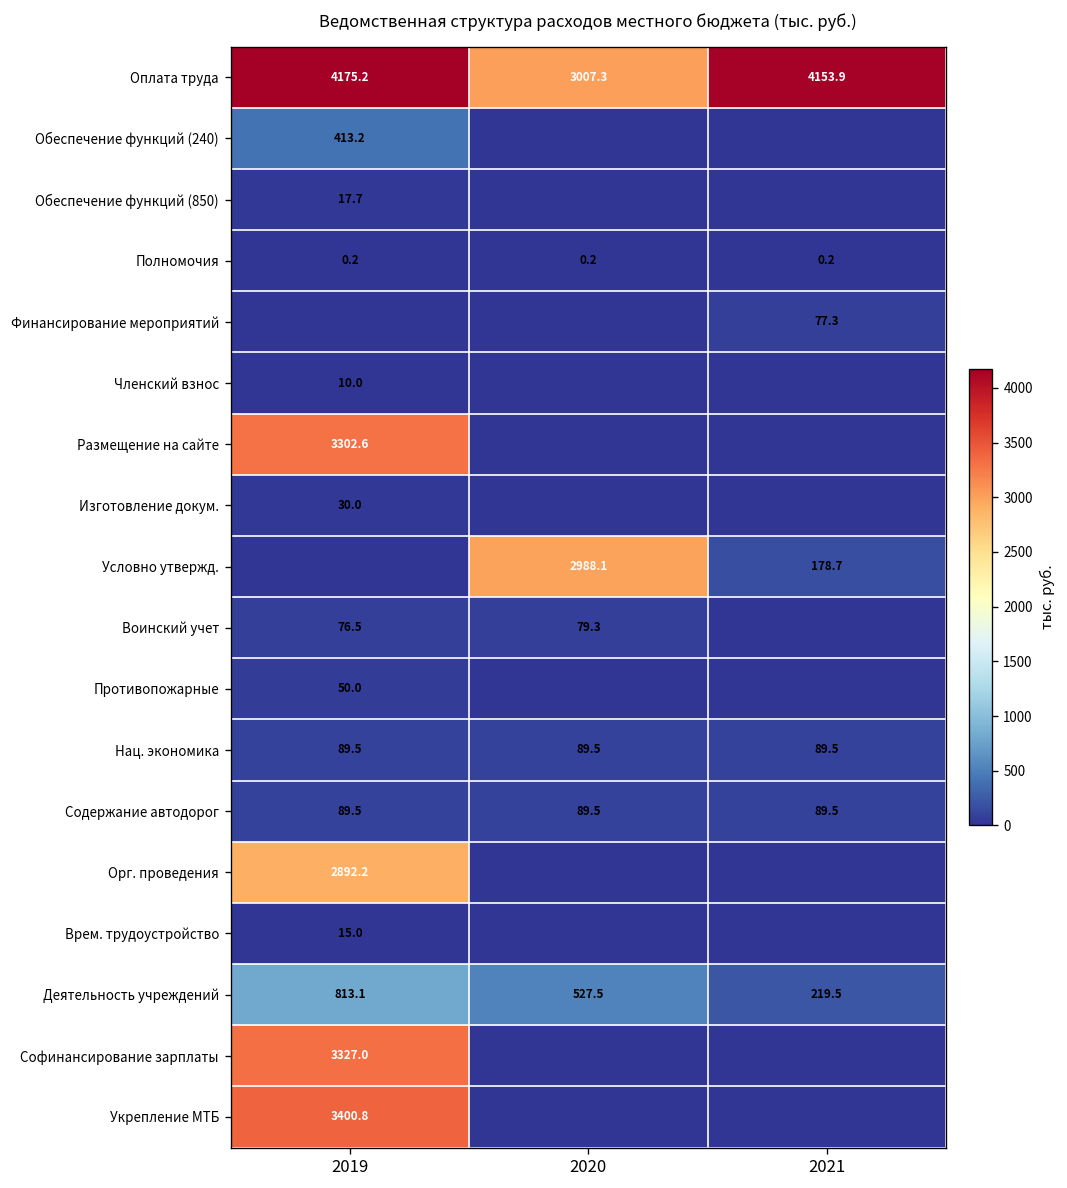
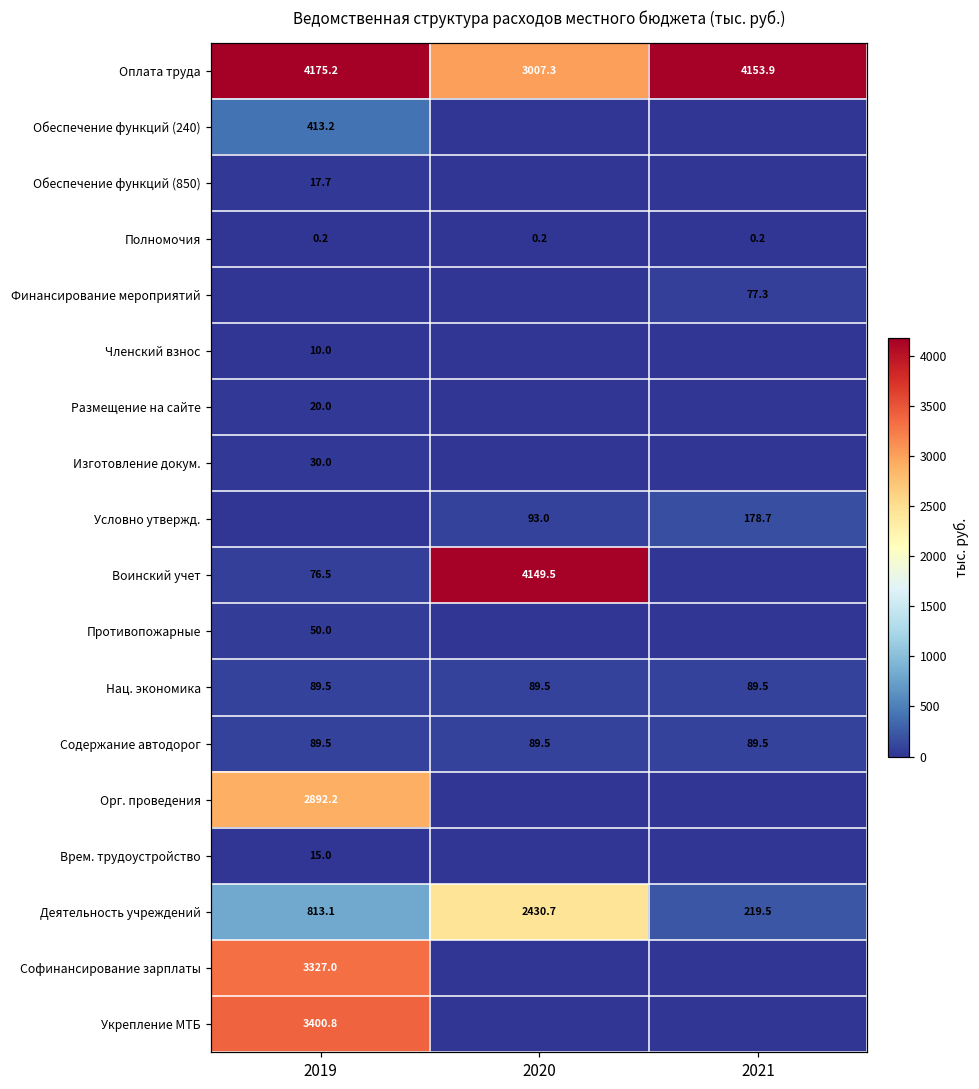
Размещение на сайте, 2019: 3302.6 -> 20.0
Условно утвержд., 2020: 2988.1 -> 93.0
Воинский учет, 2020: 79.3 -> 4149.5
Деятельность учреждений, 2020: 527.5 -> 2430.7
